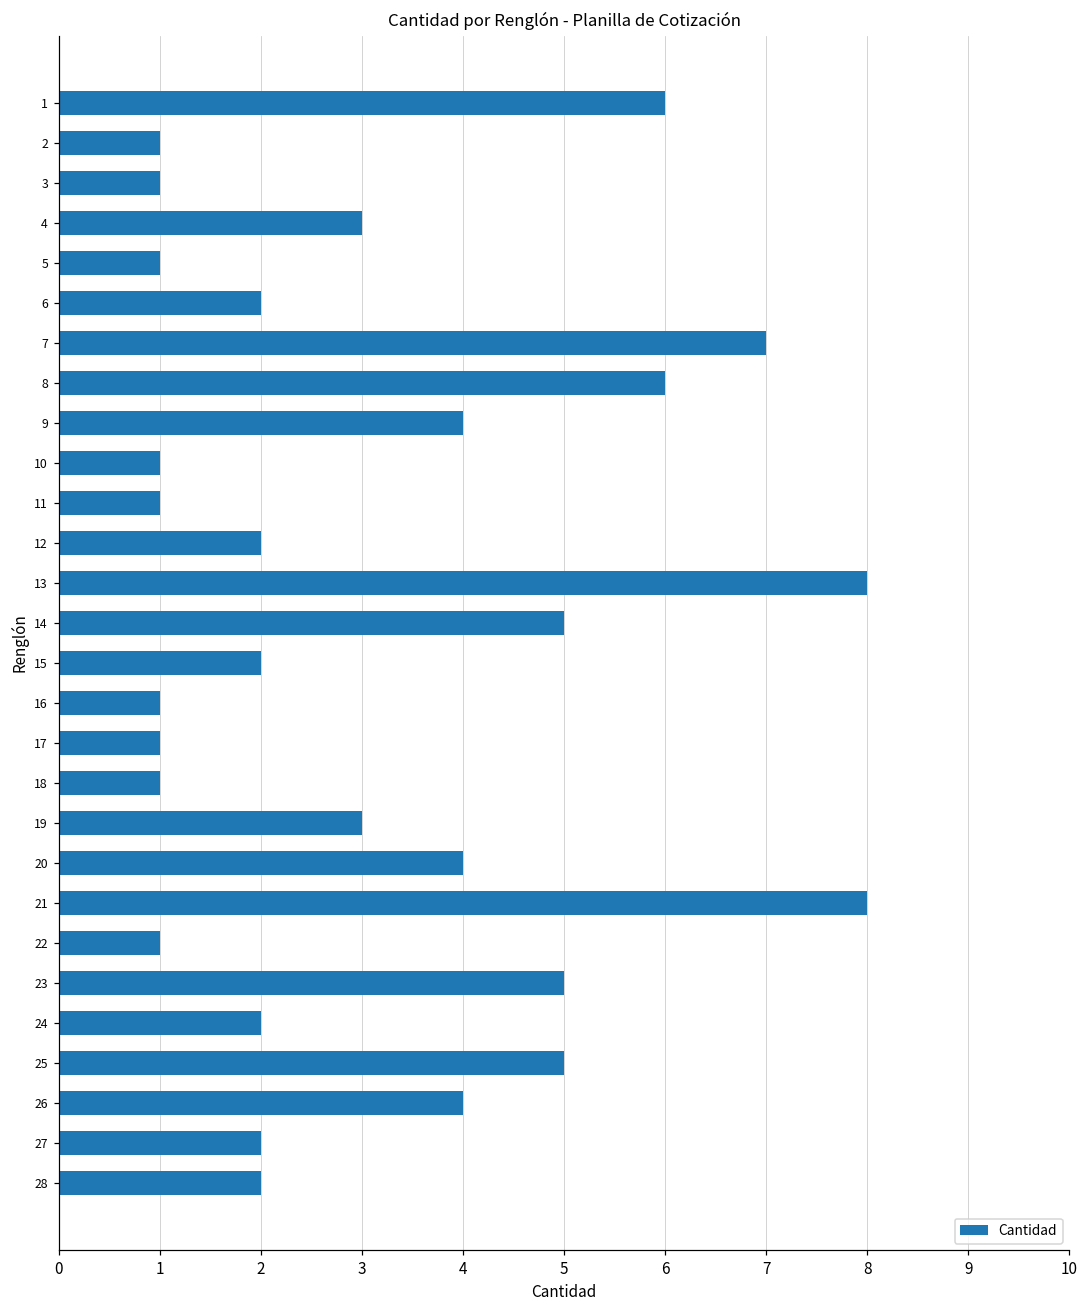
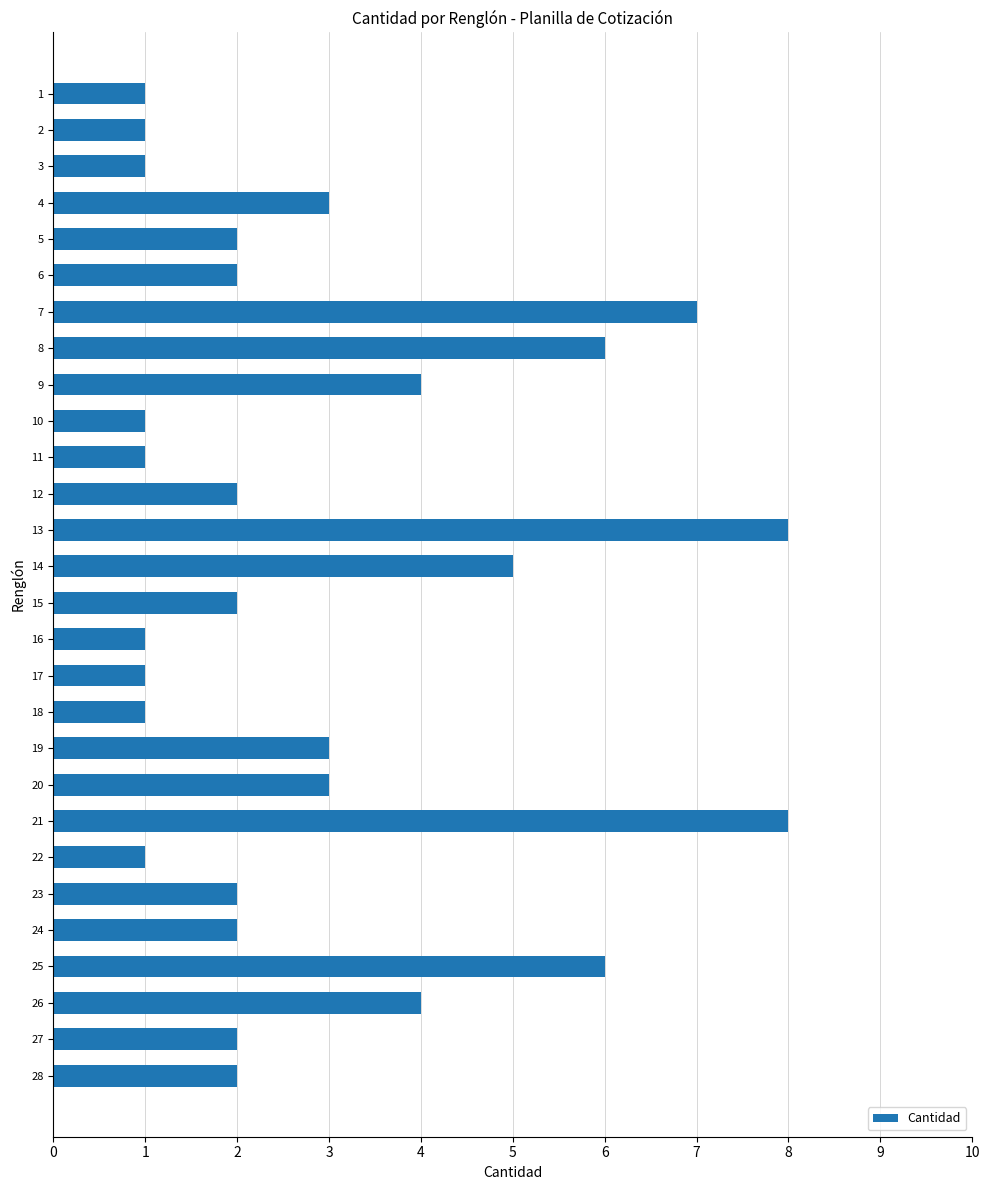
1: 6 -> 1
5: 1 -> 2
20: 4 -> 3
23: 5 -> 2
25: 5 -> 6
